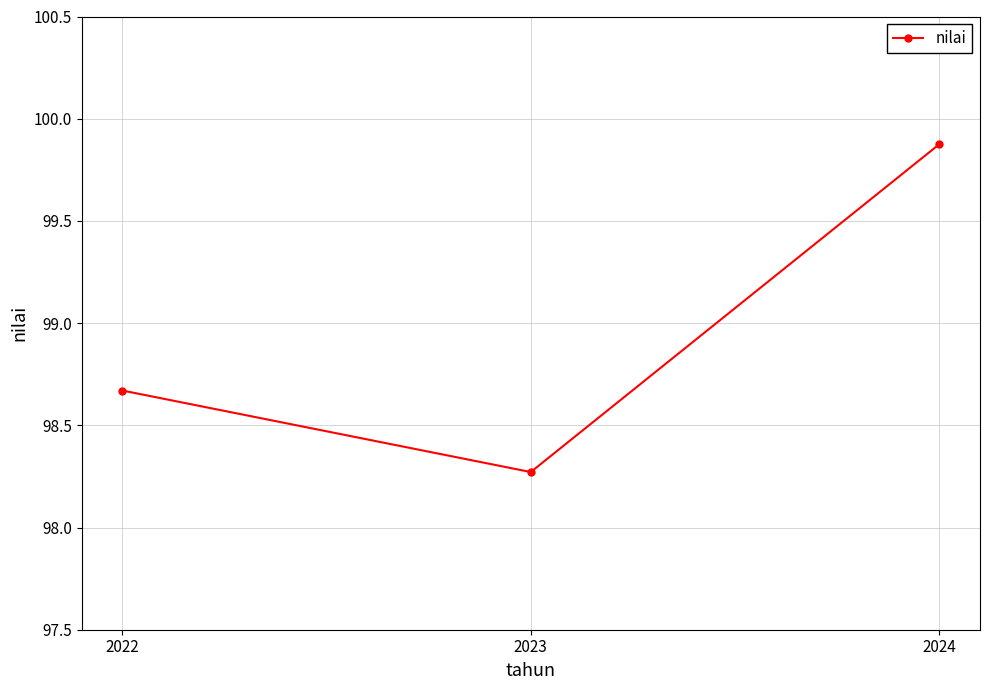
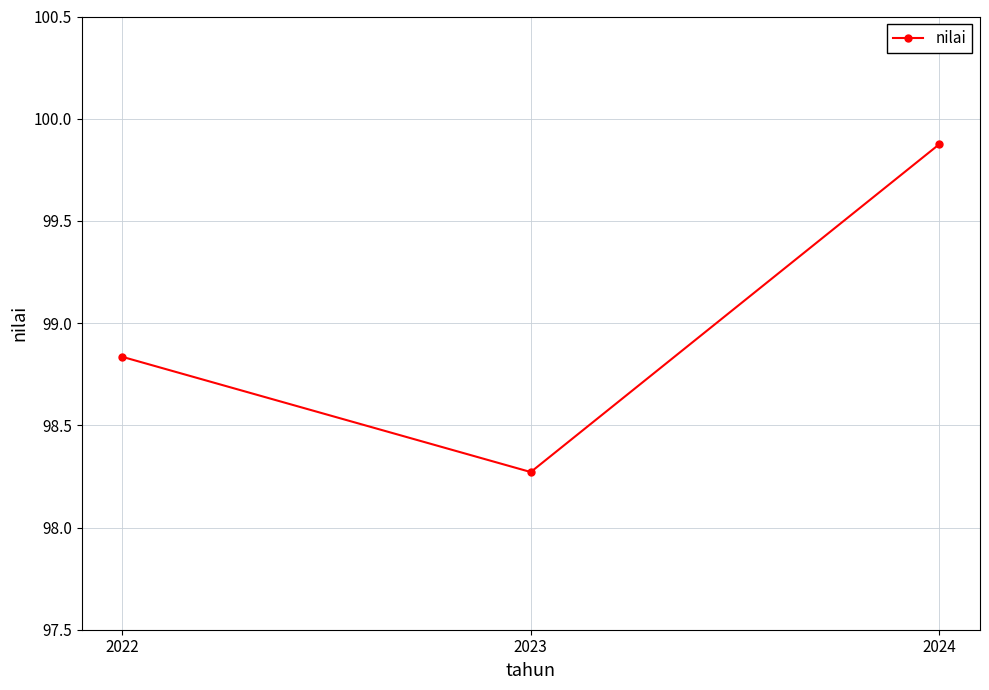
2022: 98.67 -> 98.83
